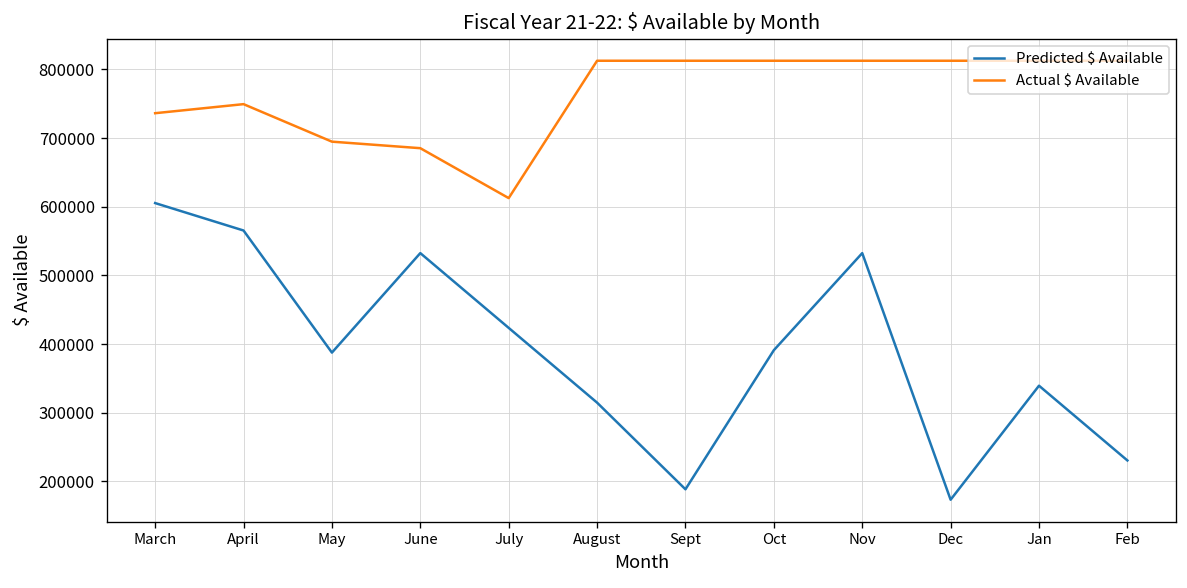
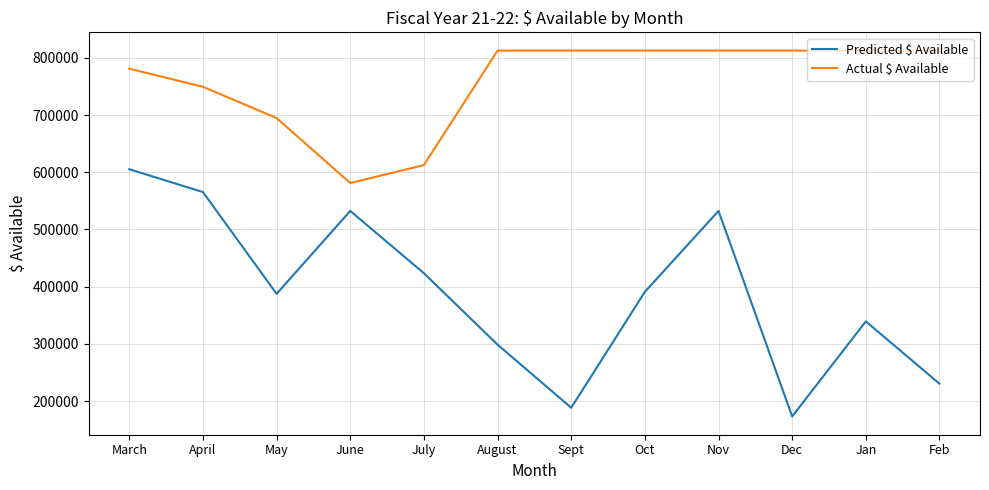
Actual $ Available, March: 740000 -> 780000
Actual $ Available, June: 690000 -> 580000
Predicted $ Available, August: 310000 -> 300000
